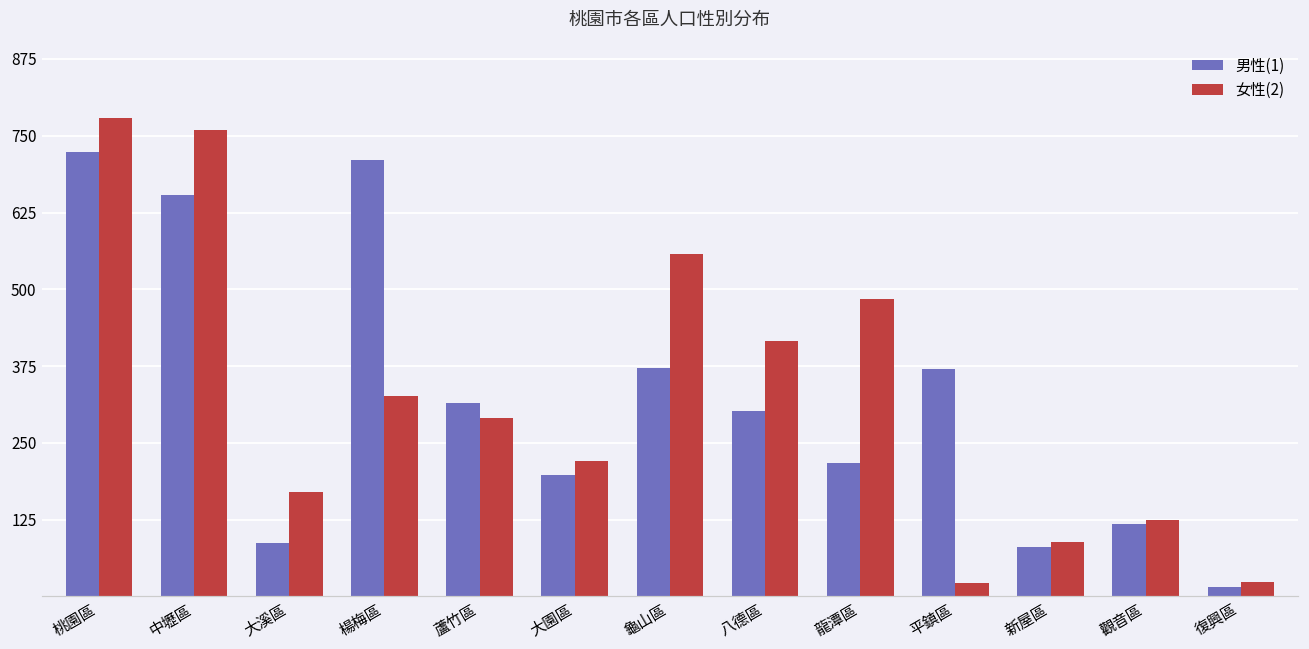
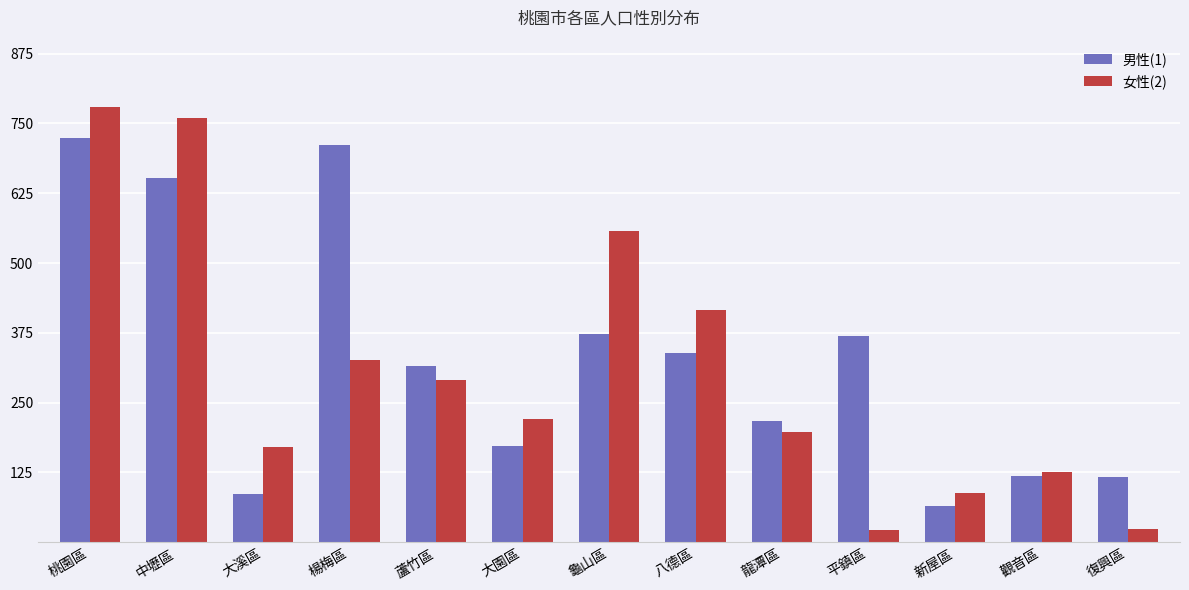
男性(1), 大園區: 200 -> 170
男性(1), 八德區: 300 -> 340
女性(2), 龍潭區: 490 -> 200
男性(1), 新屋區: 80 -> 70
男性(1), 復興區: 20 -> 120
